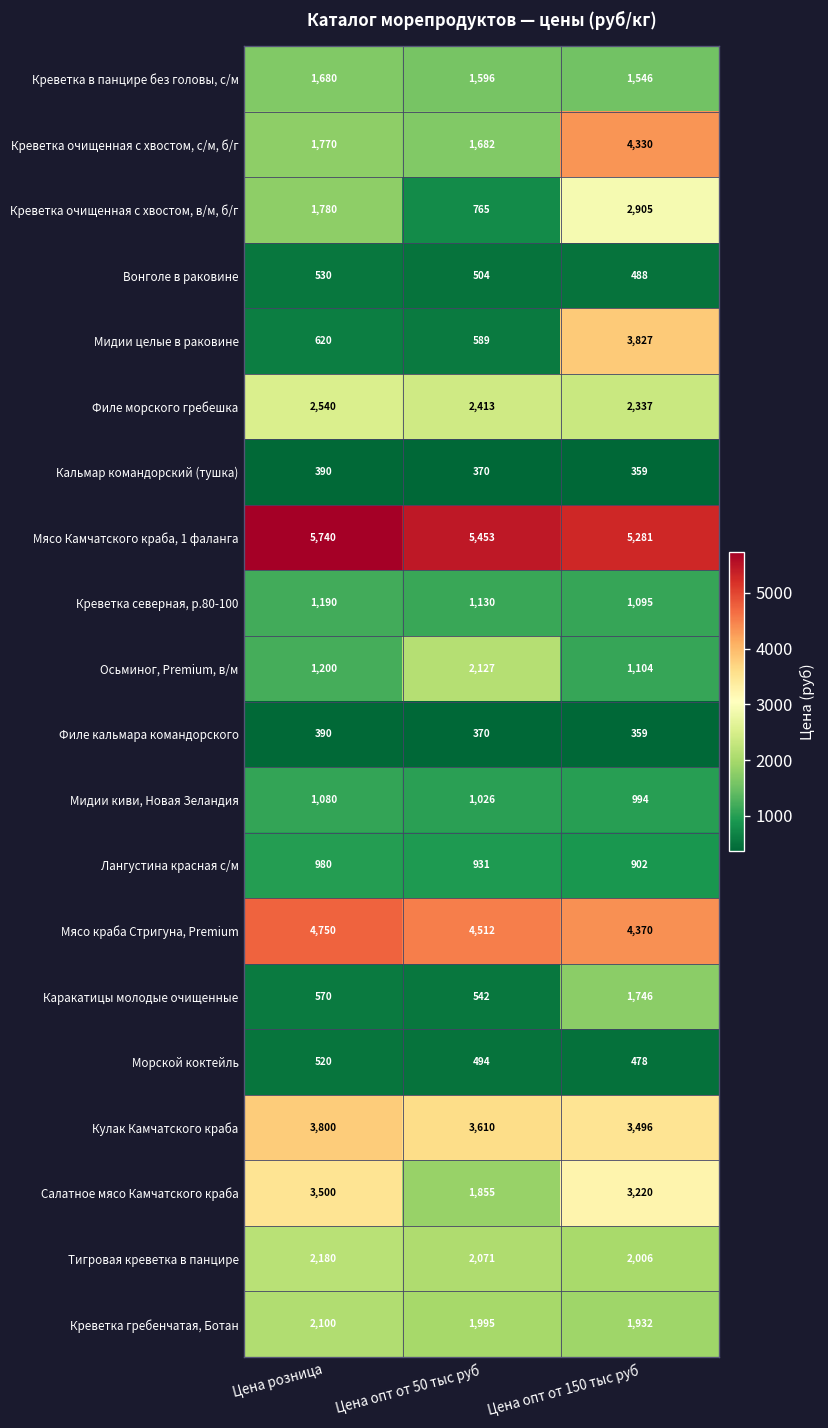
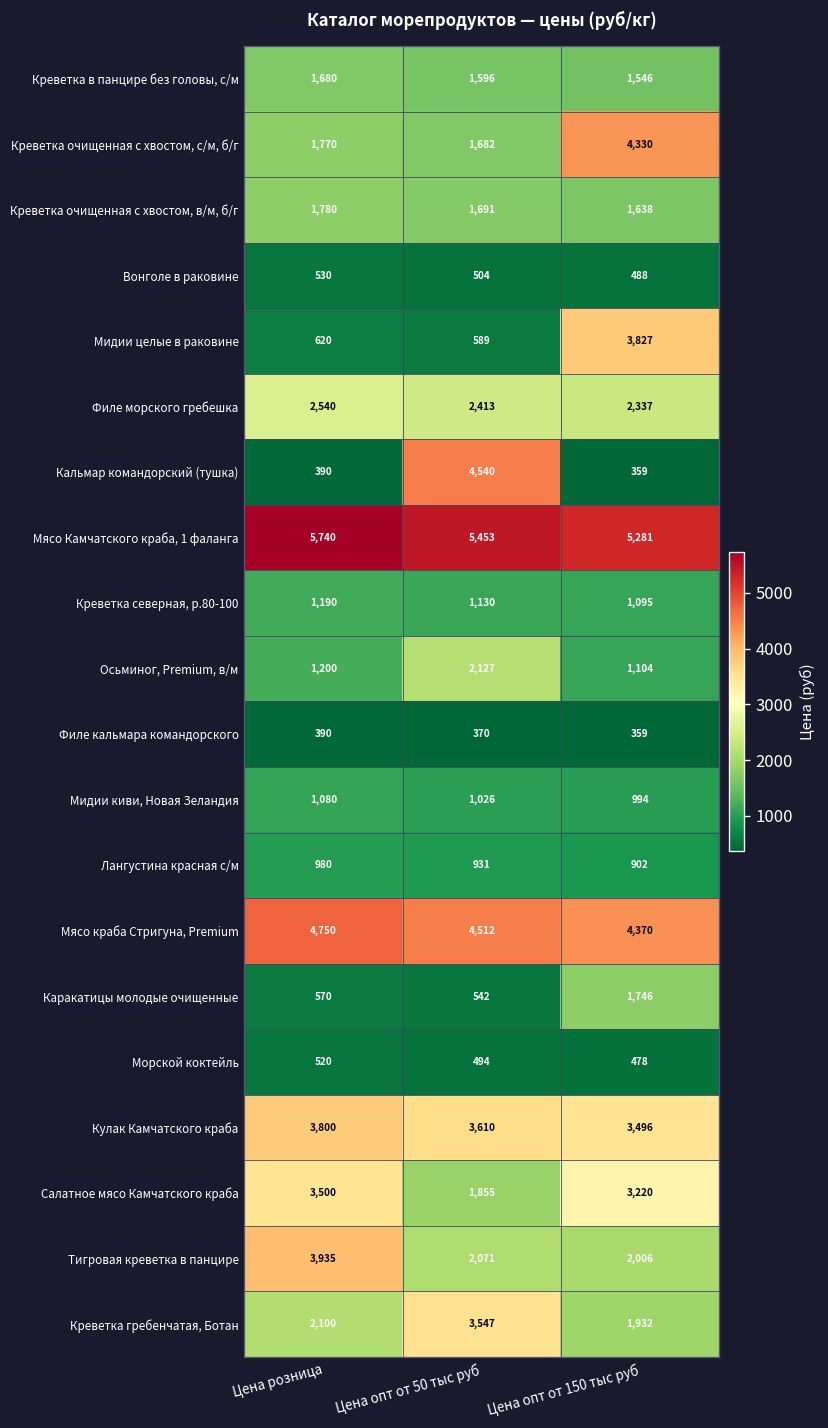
Креветка очищенная с хвостом, в/м, б/г, Цена опт от 50 тыс руб: 765 -> 1,691
Креветка очищенная с хвостом, в/м, б/г, Цена опт от 150 тыс руб: 2,905 -> 1,638
Кальмар командорский (тушка), Цена опт от 50 тыс руб: 370 -> 4,540
Тигровая креветка в панцире, Цена розница: 2,180 -> 3,935
Креветка гребенчатая, Ботан, Цена опт от 50 тыс руб: 1,995 -> 3,547
